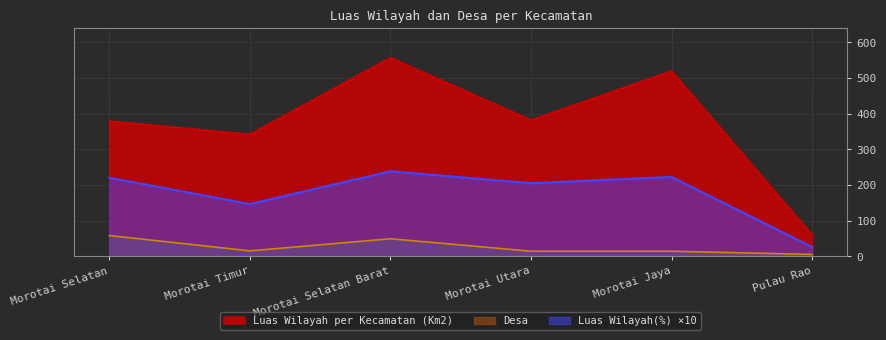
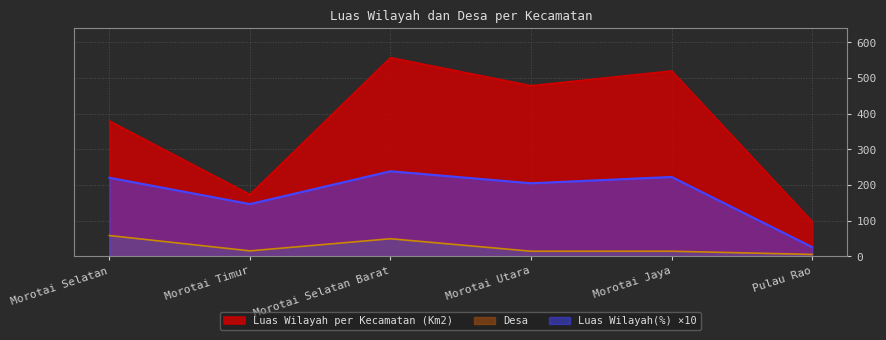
Luas Wilayah per Kecamatan (Km2), Morotai Timur: 340 -> 170
Luas Wilayah per Kecamatan (Km2), Morotai Utara: 380 -> 480
Luas Wilayah per Kecamatan (Km2), Pulau Rao: 60 -> 100
